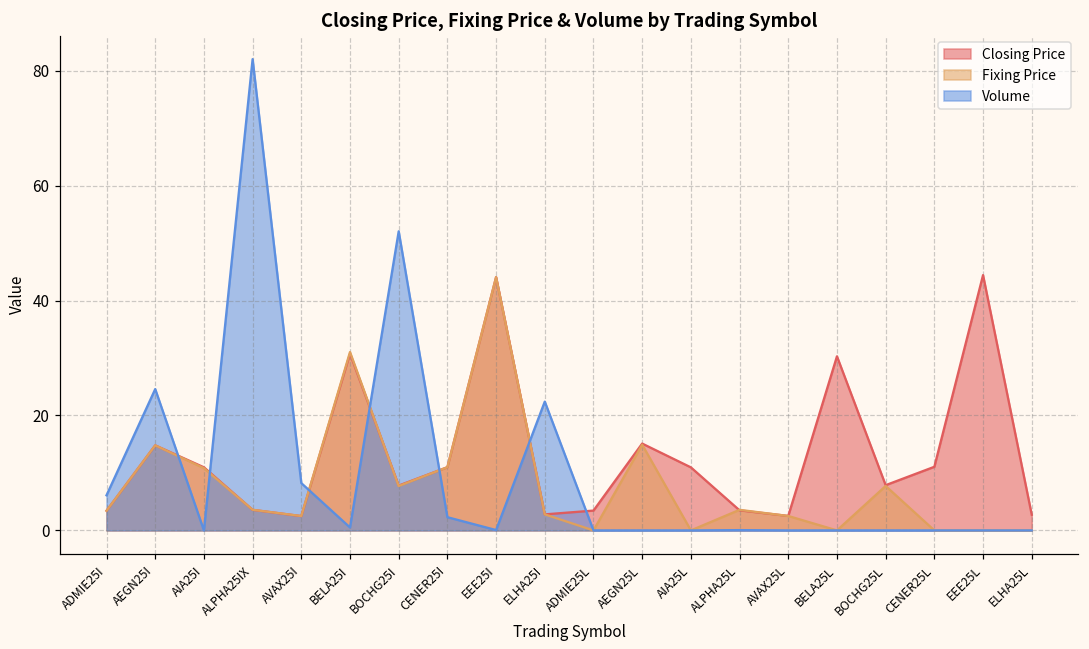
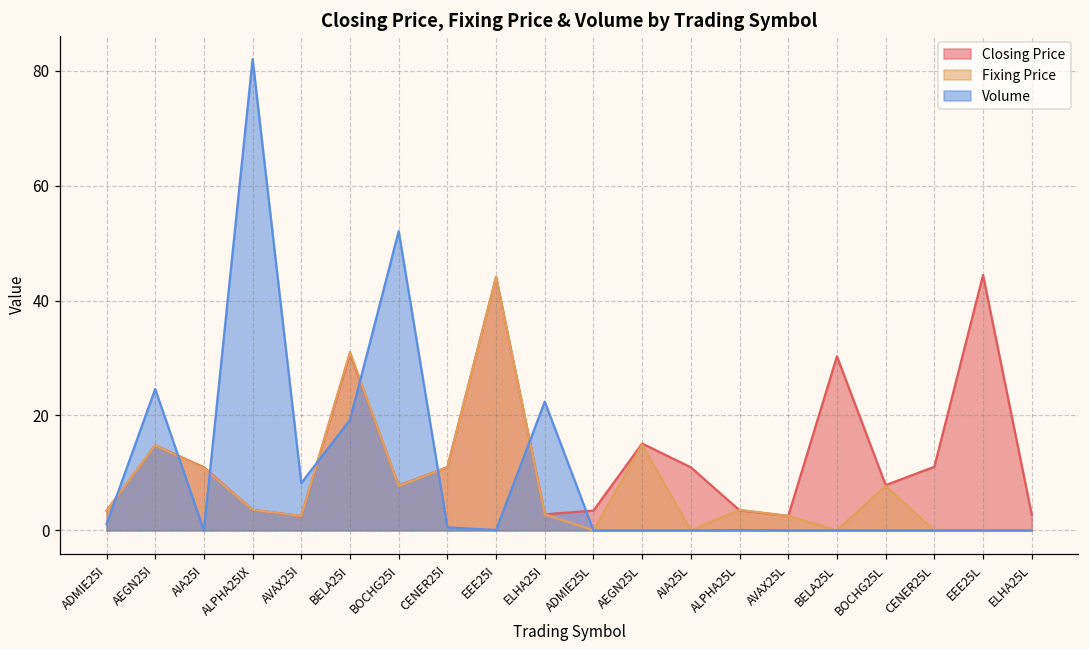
Volume, ADMIE25I: 6 -> 1
Volume, BELA25I: 1 -> 19
Volume, CENER25I: 2 -> 1
